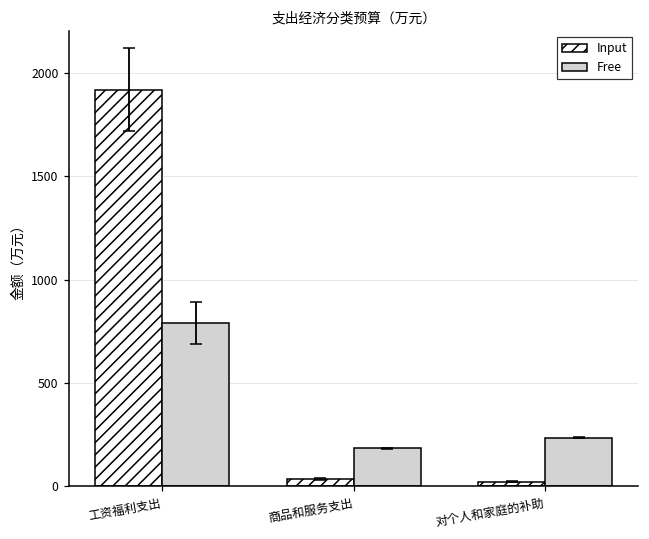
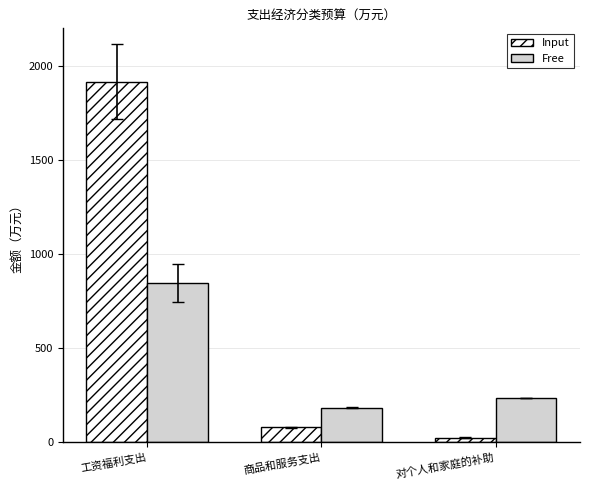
Free, 工资福利支出: 790 -> 850
Input, 商品和服务支出: 40 -> 80
